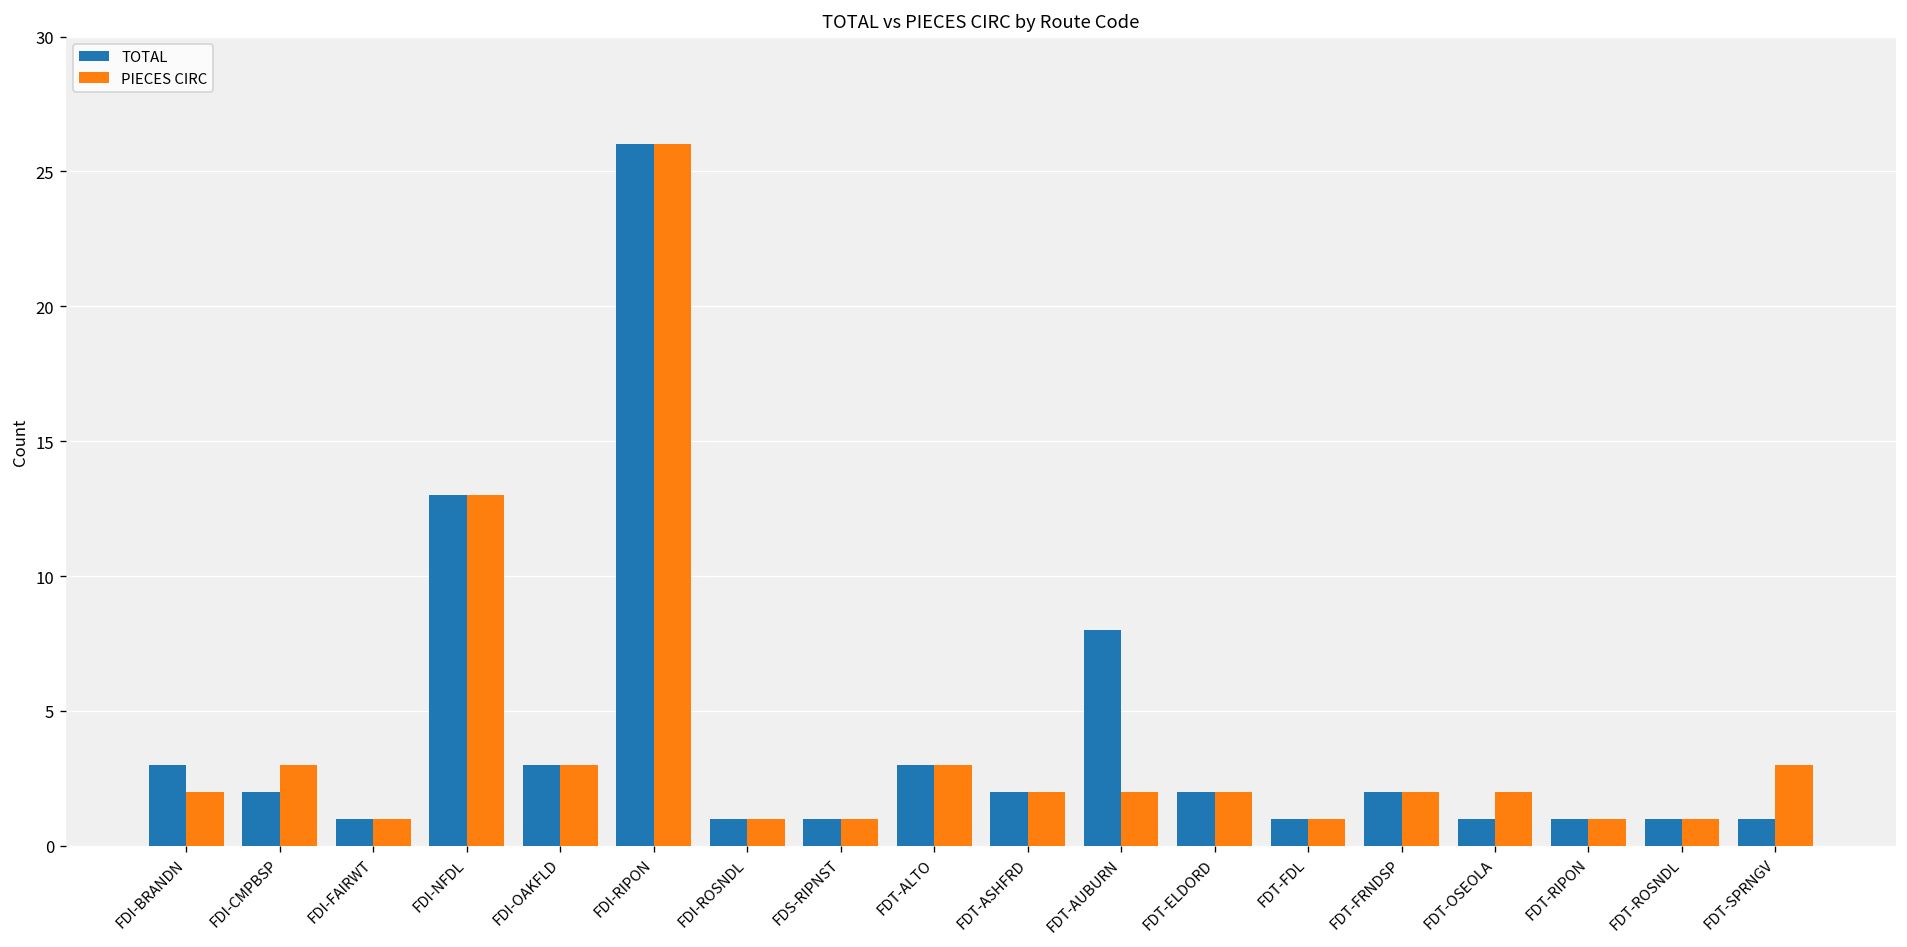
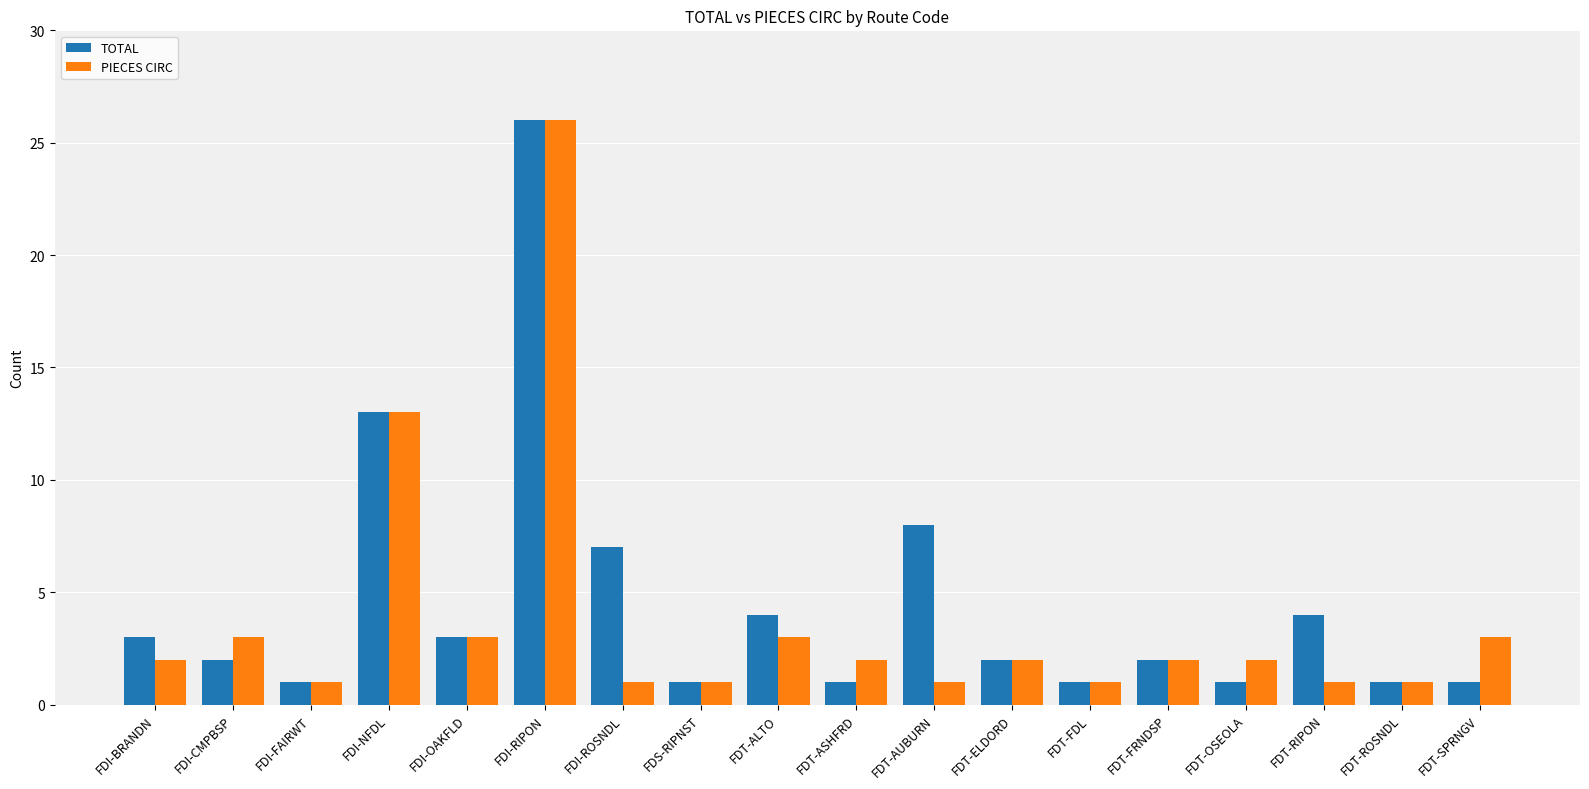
TOTAL, FDI-ROSNDL: 1 -> 7
TOTAL, FDT-ALTO: 3 -> 4
TOTAL, FDT-ASHFRD: 2 -> 1
PIECES CIRC, FDT-AUBURN: 2 -> 1
TOTAL, FDT-RIPON: 1 -> 4
